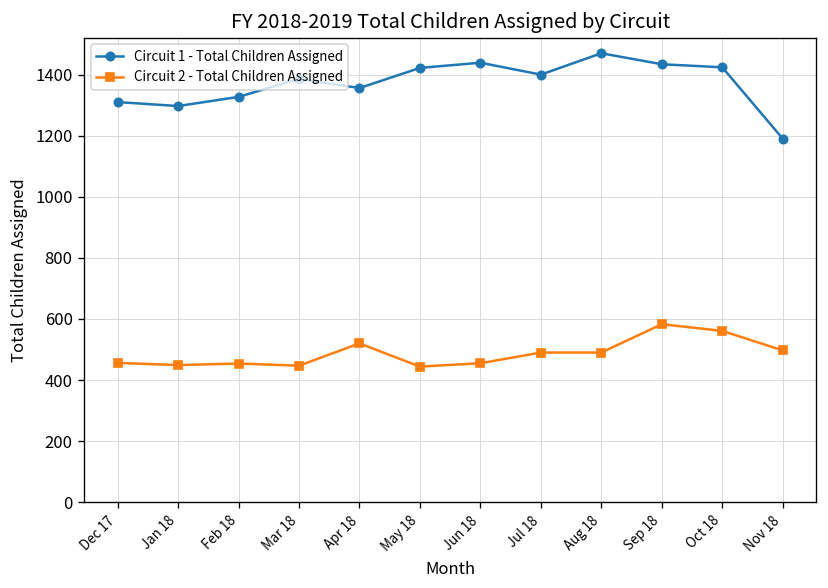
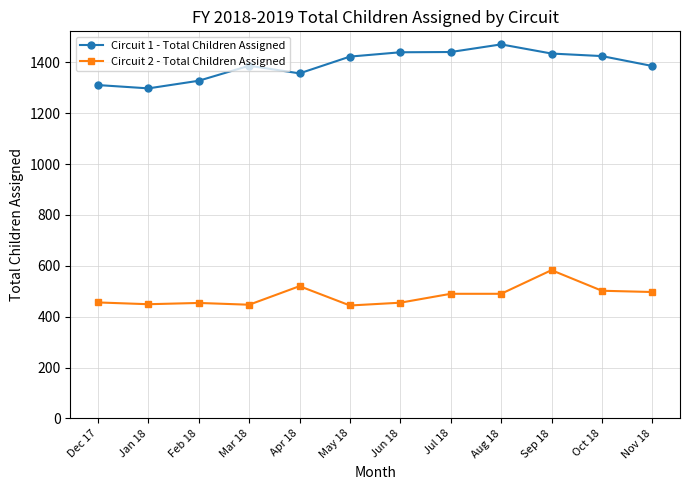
Circuit 1 - Total Children Assigned, Jul 18: 1400 -> 1440
Circuit 2 - Total Children Assigned, Oct 18: 560 -> 500
Circuit 1 - Total Children Assigned, Nov 18: 1190 -> 1390
